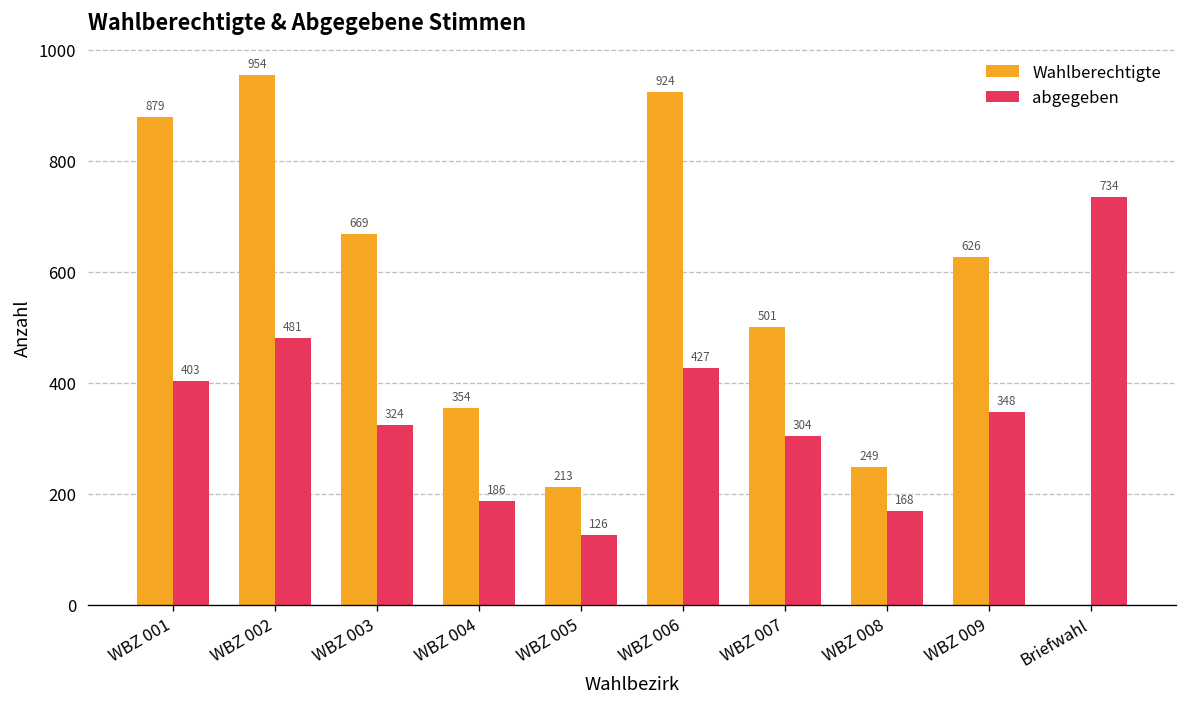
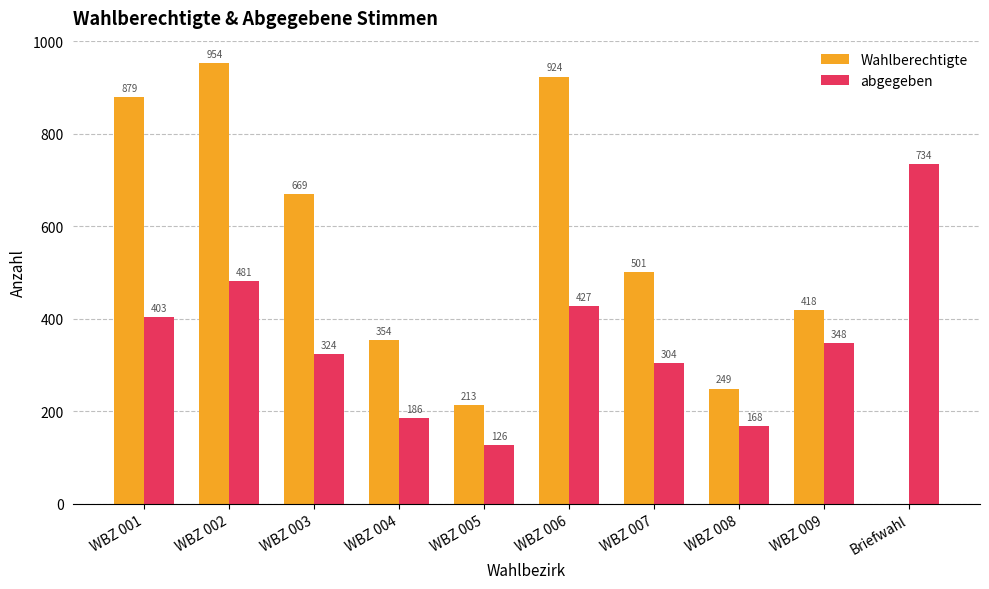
Wahlberechtigte, WBZ 009: 626 -> 418
